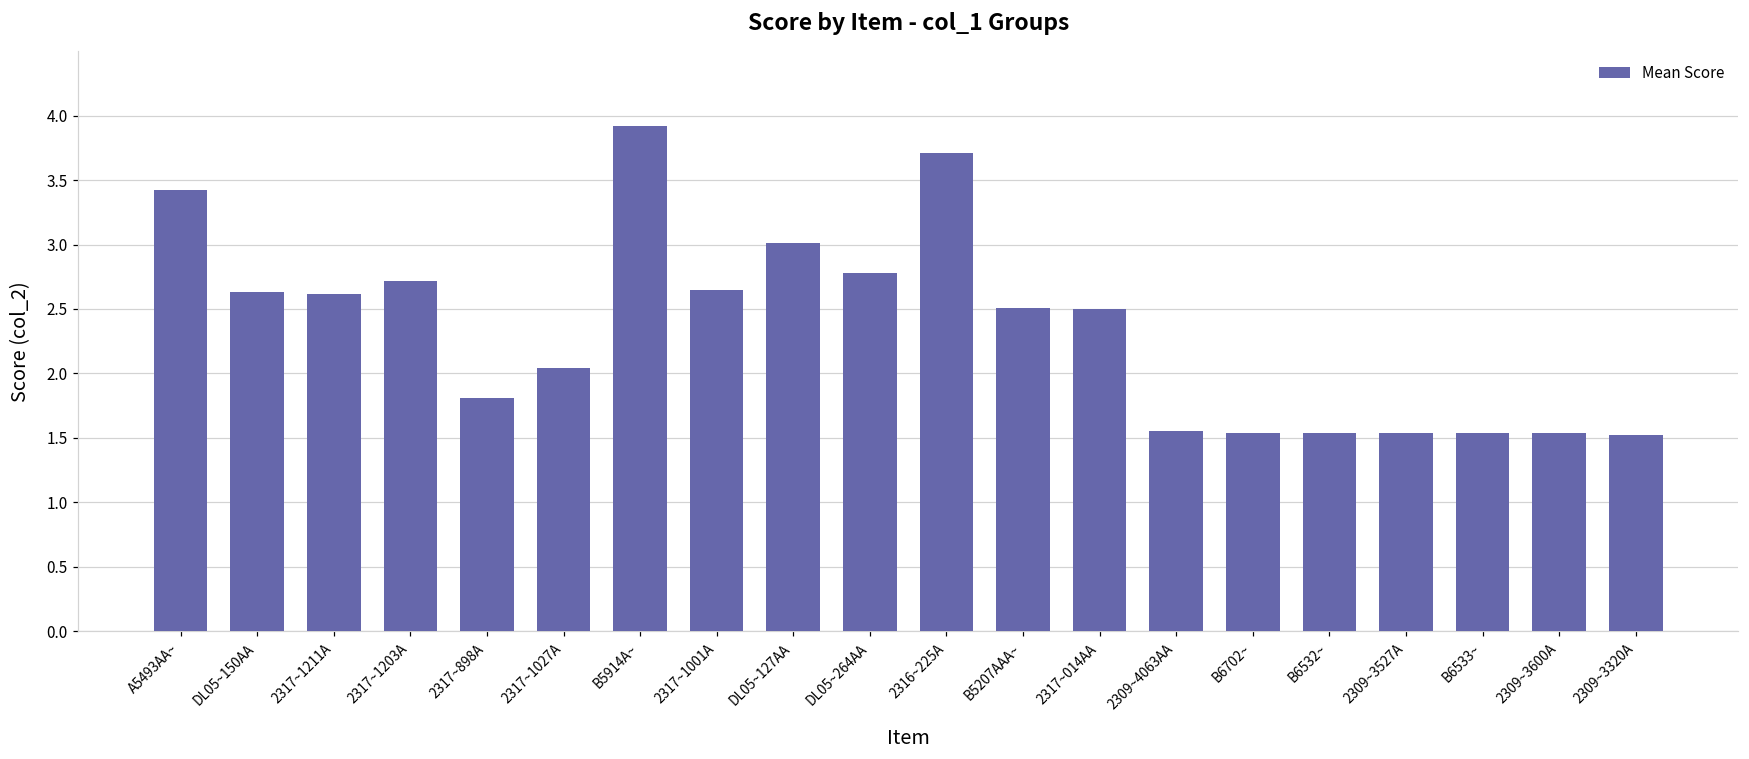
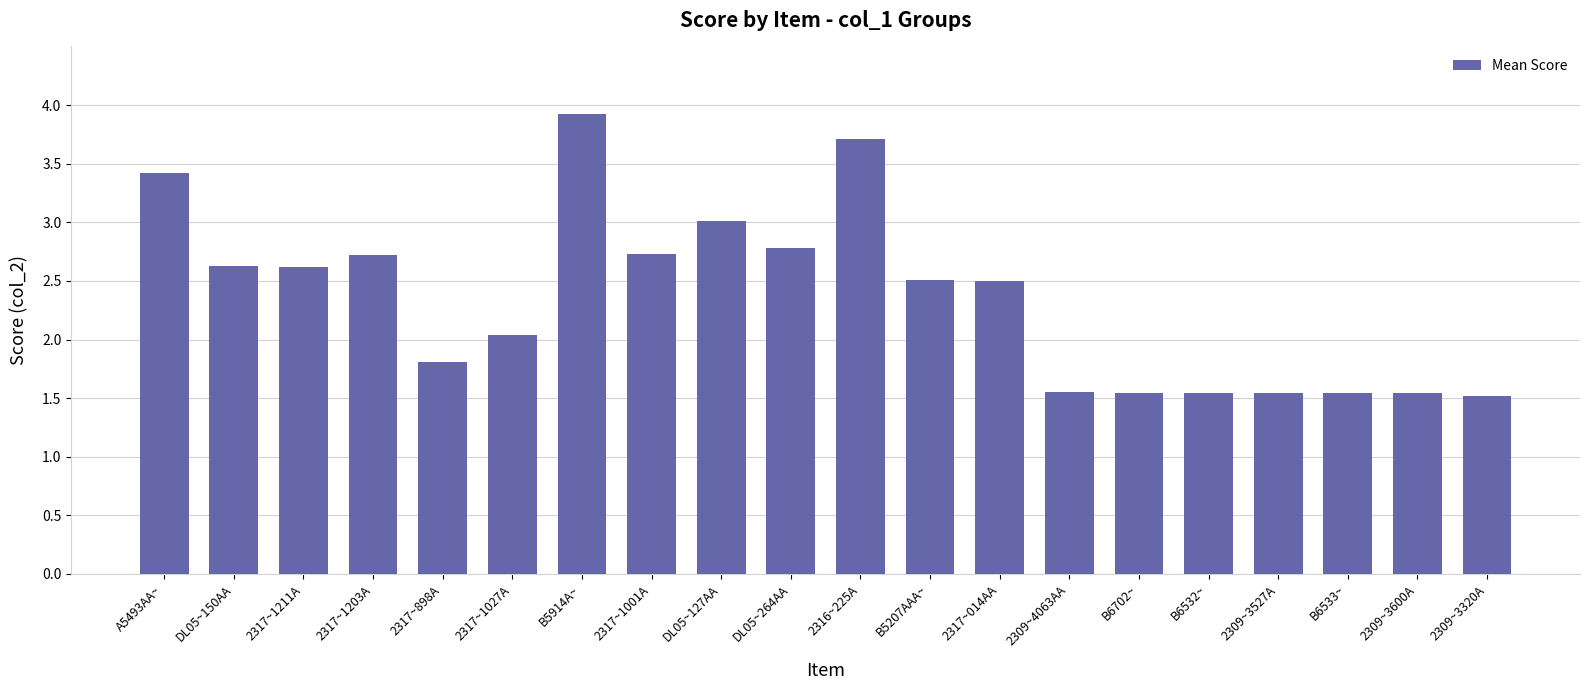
2317~1001A: 2.65 -> 2.73
